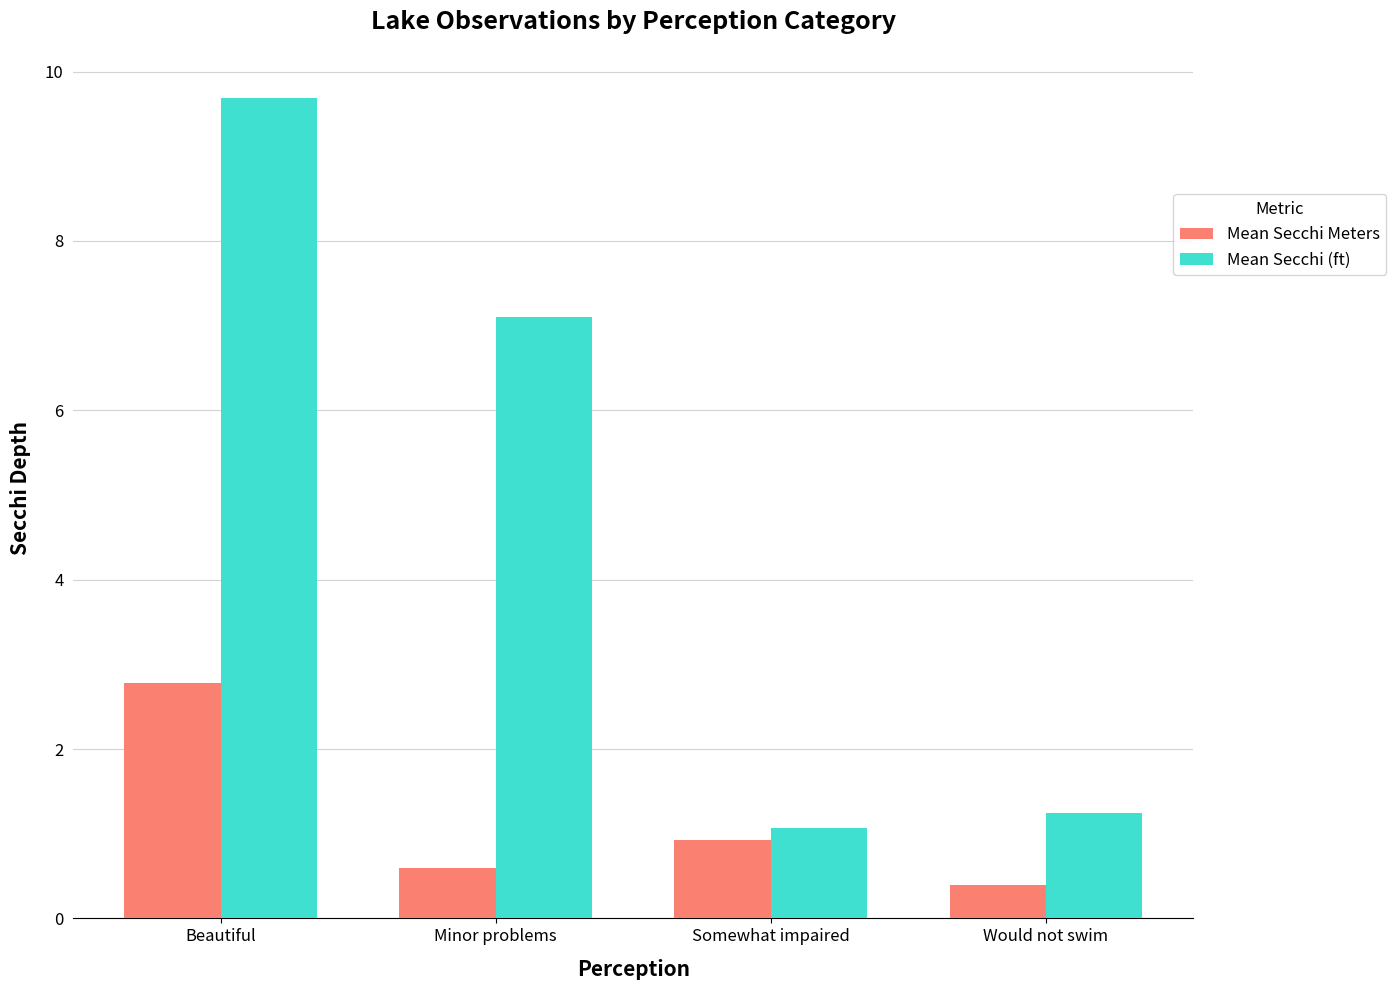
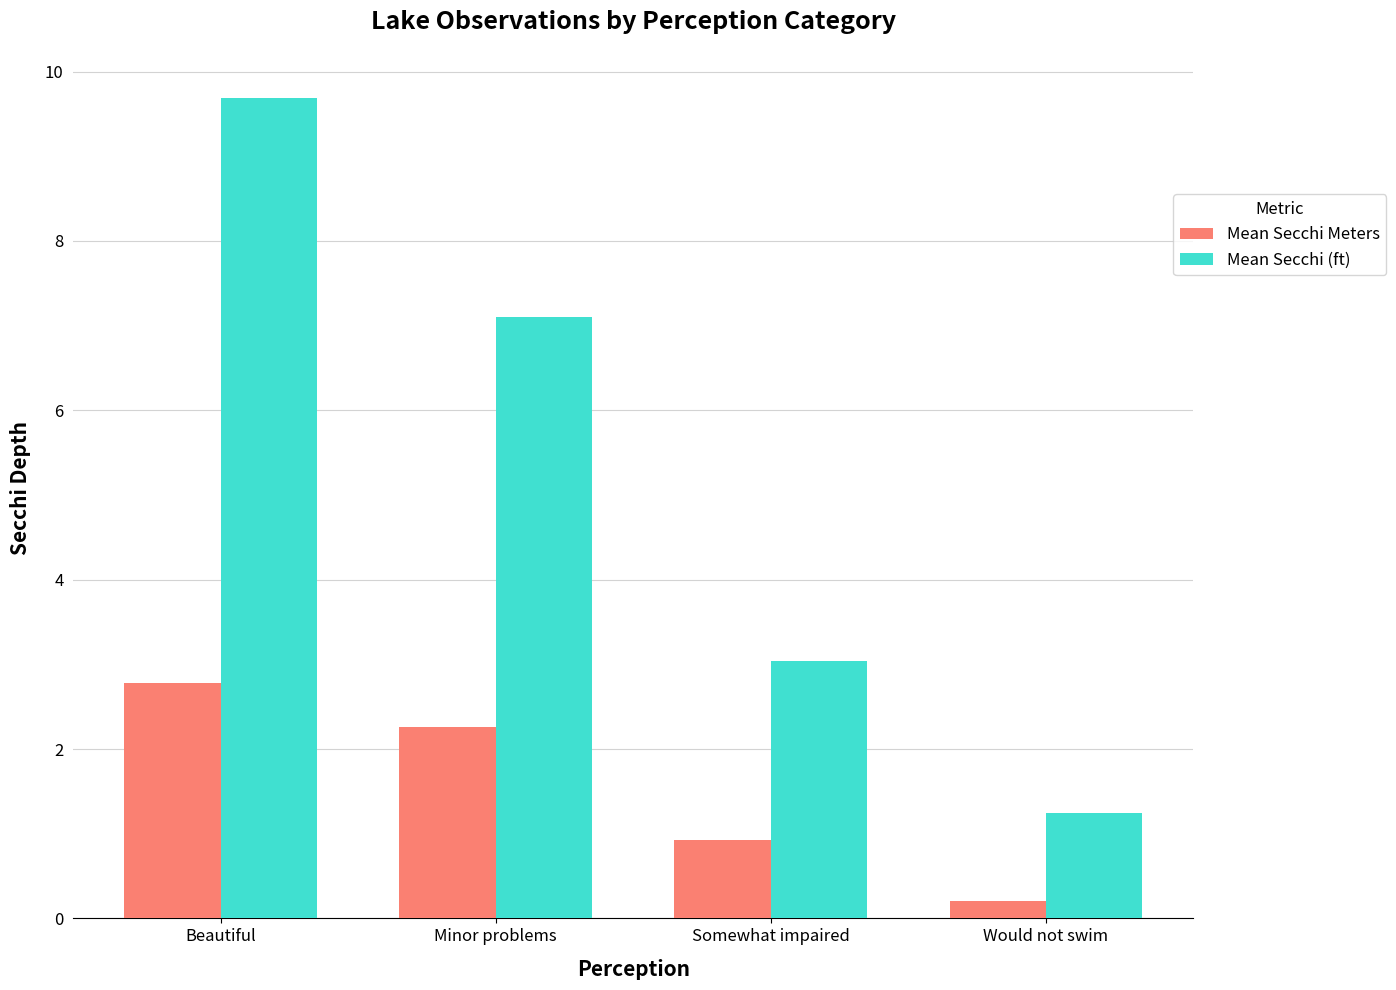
Mean Secchi Meters, Minor problems: 0.6 -> 2.3
Mean Secchi (ft), Somewhat impaired: 1.1 -> 3.0
Mean Secchi Meters, Would not swim: 0.4 -> 0.2
